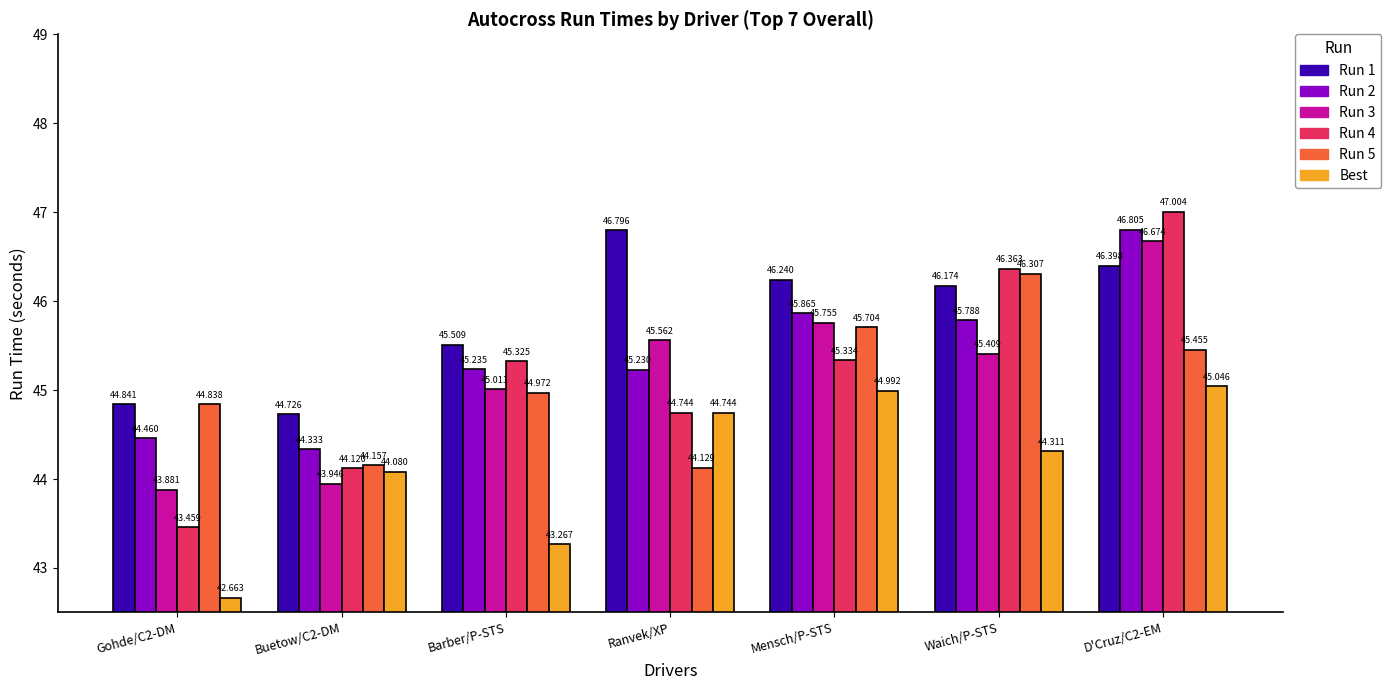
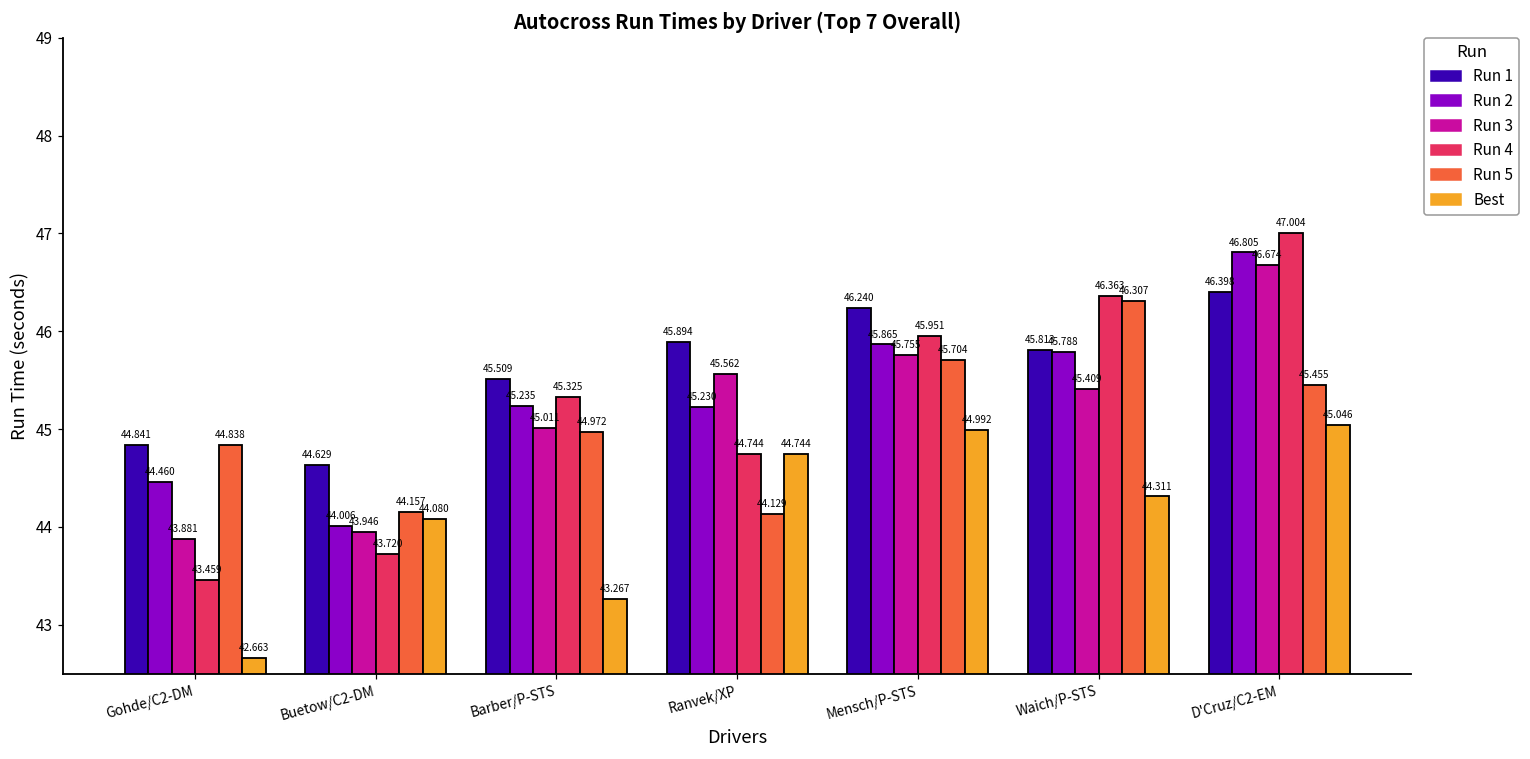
Run 1, Buetow/C2-DM: 44.726 -> 44.629
Run 2, Buetow/C2-DM: 44.333 -> 44.006
Run 4, Buetow/C2-DM: 44.120 -> 43.720
Run 1, Ranvek/XP: 46.796 -> 45.894
Run 4, Mensch/P-STS: 45.334 -> 45.951
Run 1, Waich/P-STS: 46.174 -> 45.813
